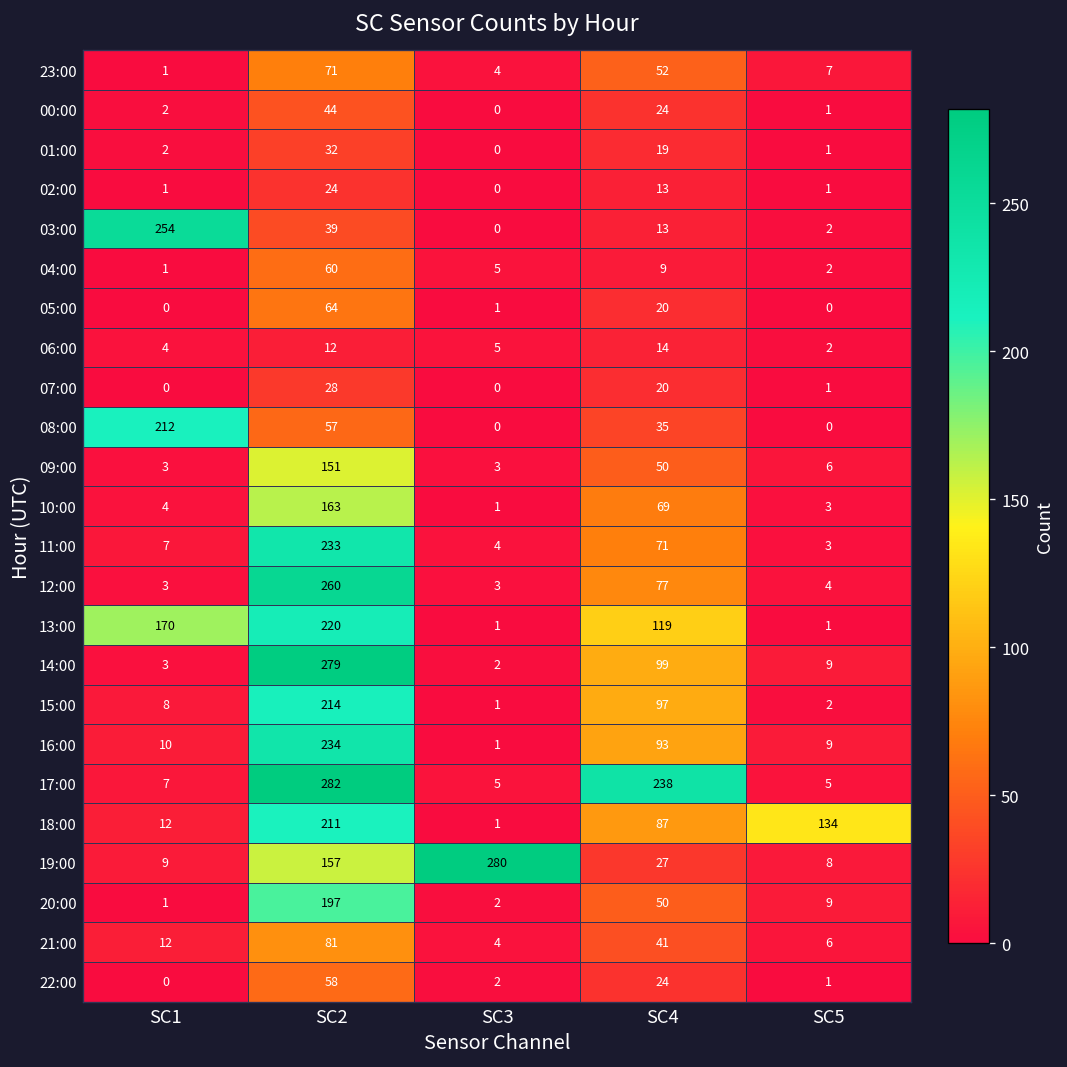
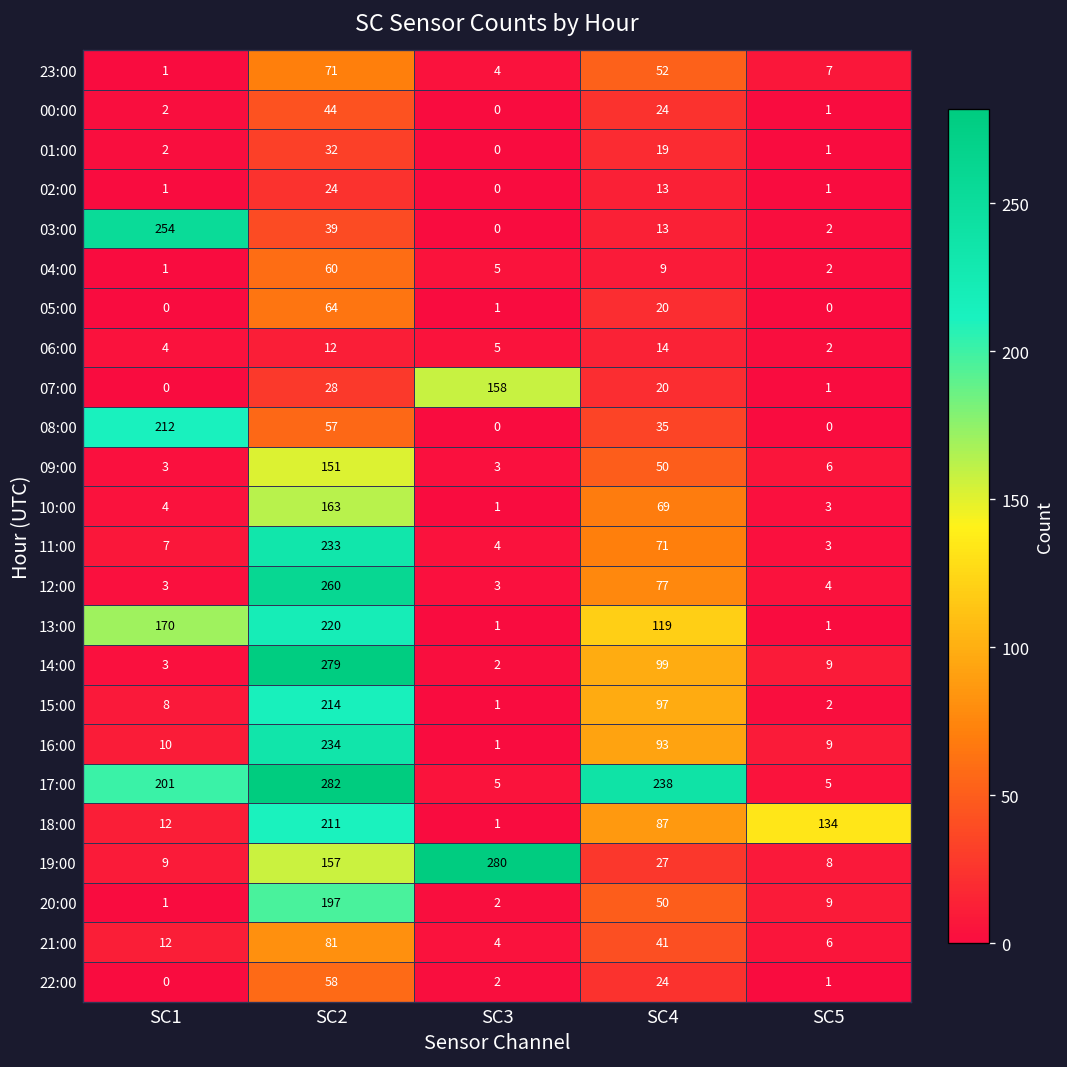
07:00, SC3: 0 -> 158
17:00, SC1: 7 -> 201
